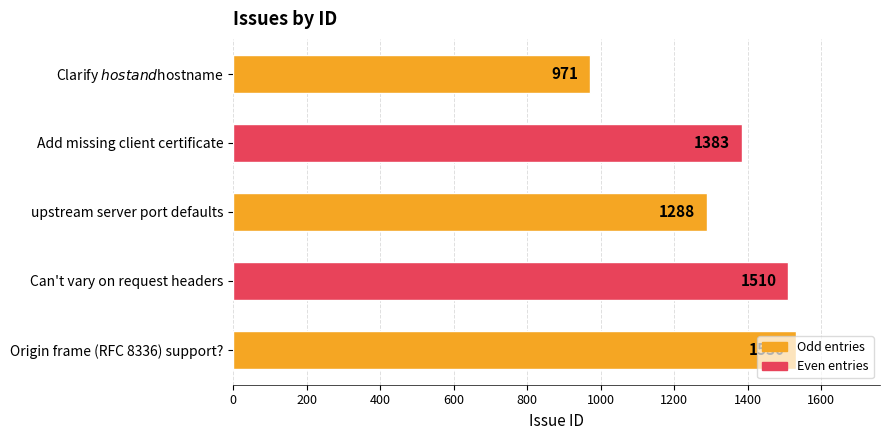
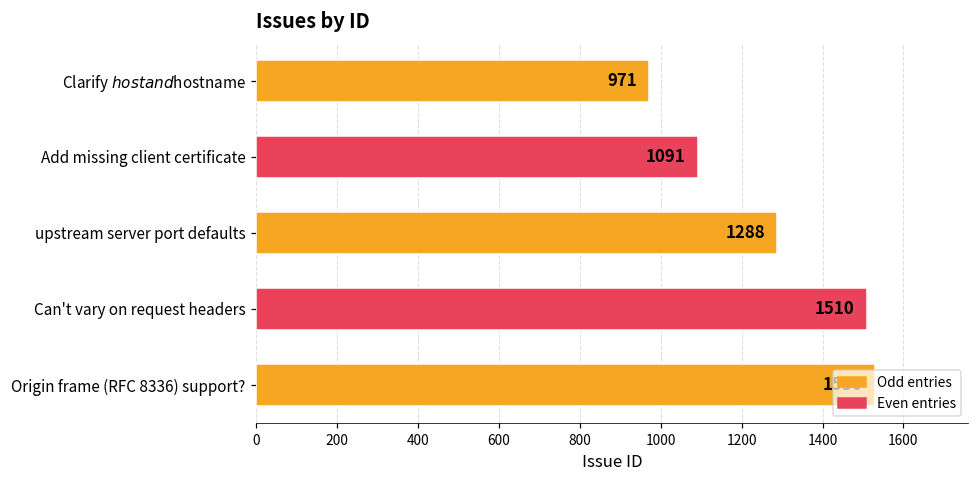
Add missing client certificate: 1383 -> 1091
